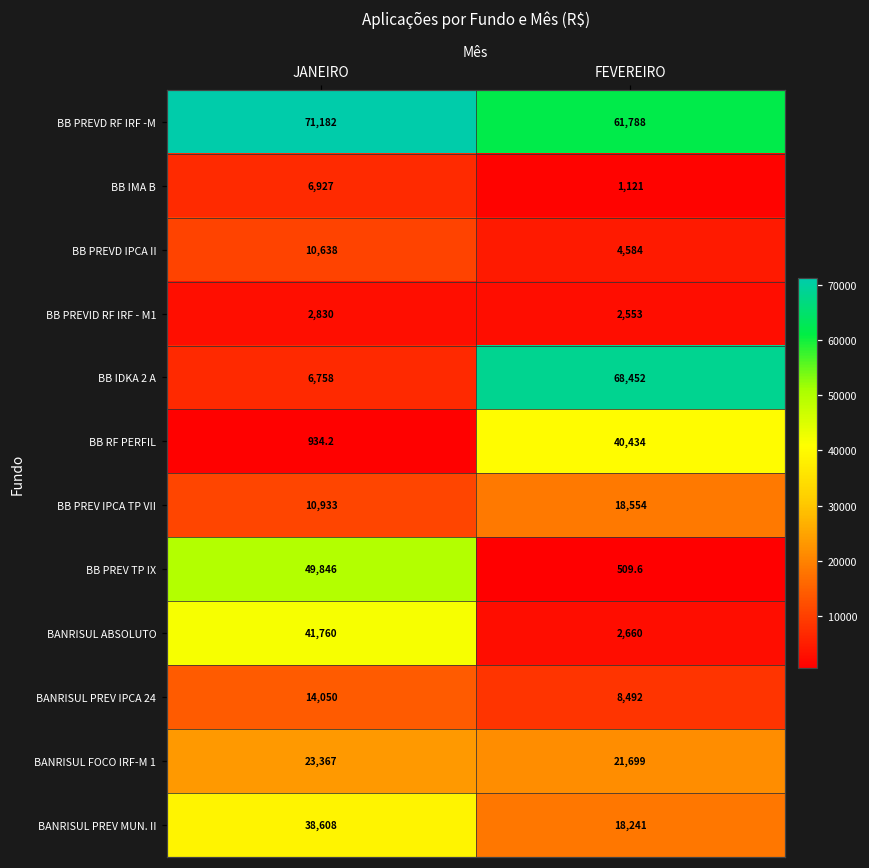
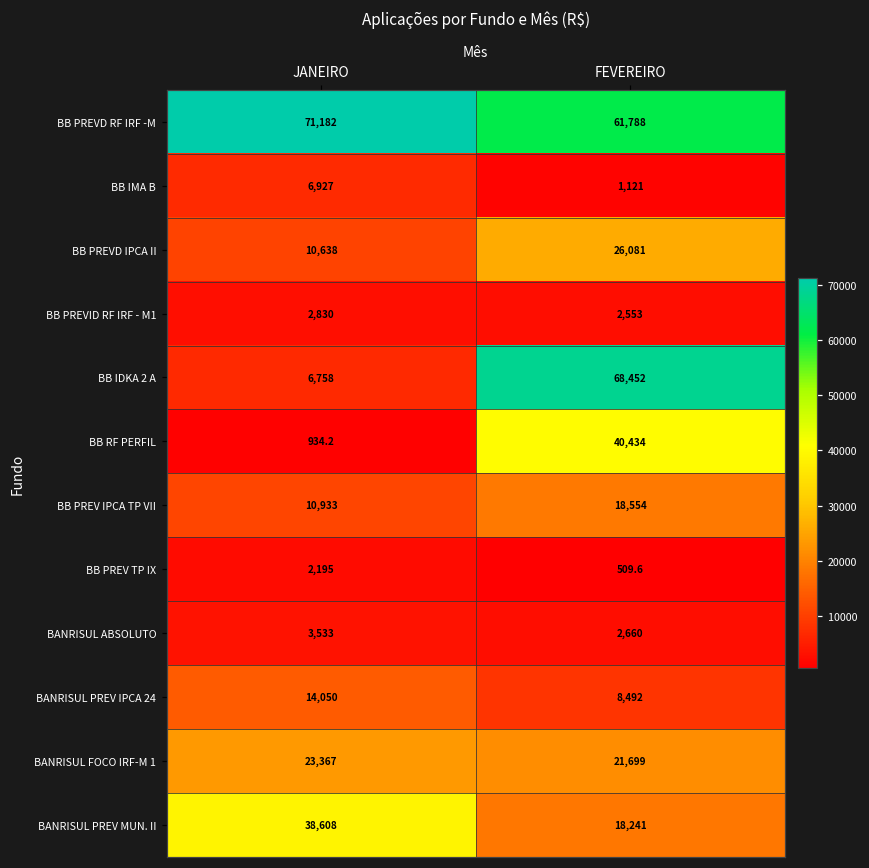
BB PREVD IPCA II, FEVEREIRO: 4,584 -> 26,081
BB PREV TP IX, JANEIRO: 49,846 -> 2,195
BANRISUL ABSOLUTO, JANEIRO: 41,760 -> 3,533
